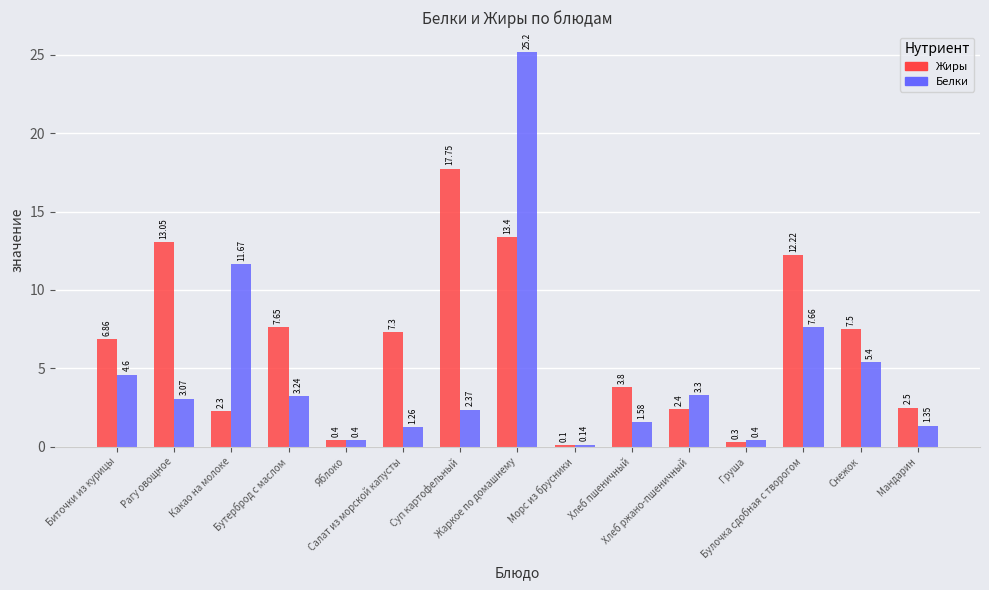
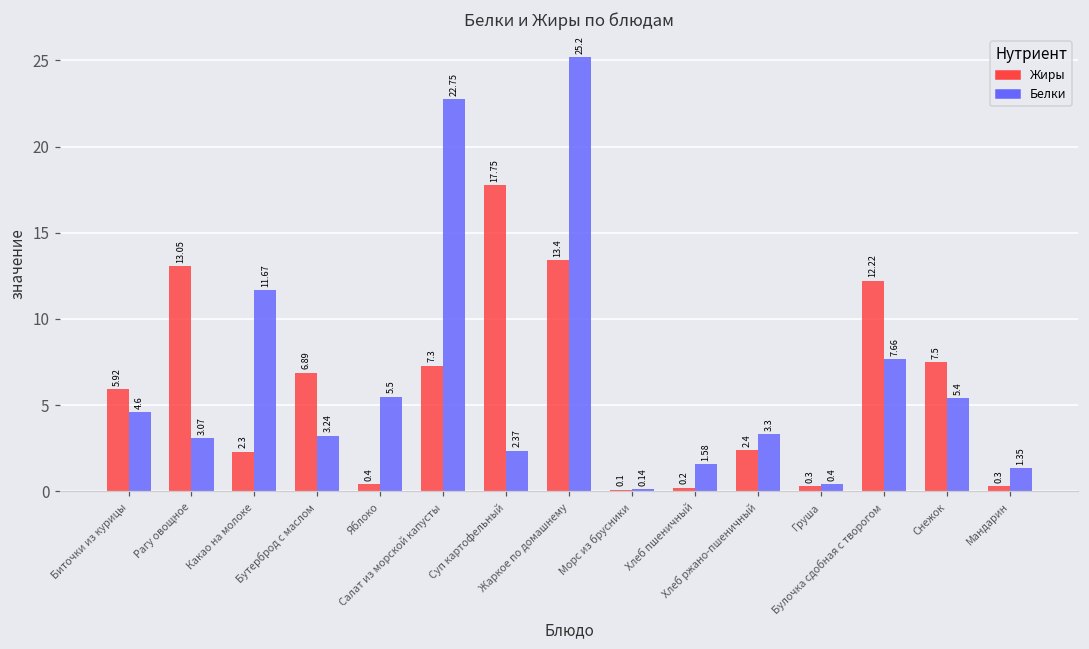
Жиры, Биточки из курицы: 6.86 -> 5.92
Жиры, Бутерброд с маслом: 7.65 -> 6.89
Белки, Яблоко: 0.4 -> 5.5
Белки, Салат из морской капусты: 1.26 -> 22.75
Жиры, Хлеб пшеничный: 3.8 -> 0.2
Жиры, Мандарин: 2.5 -> 0.3
